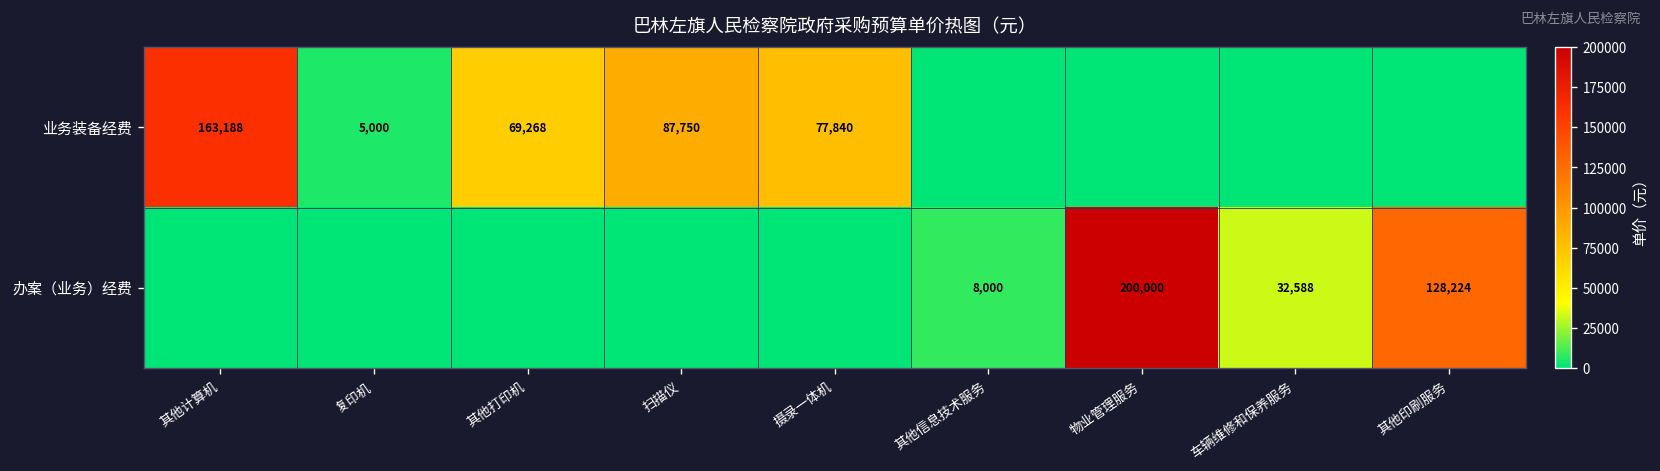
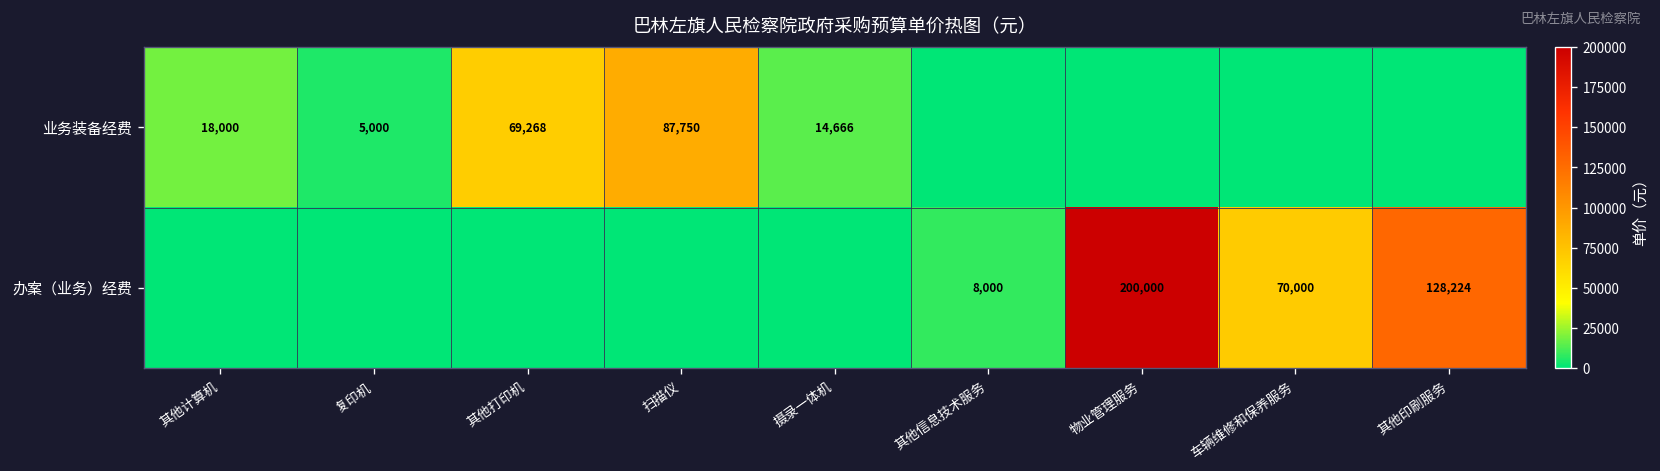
业务装备经费, 其他计算机: 163,188 -> 18,000
业务装备经费, 摄录一体机: 77,840 -> 14,666
办案（业务）经费, 车辆维修和保养服务: 32,588 -> 70,000
